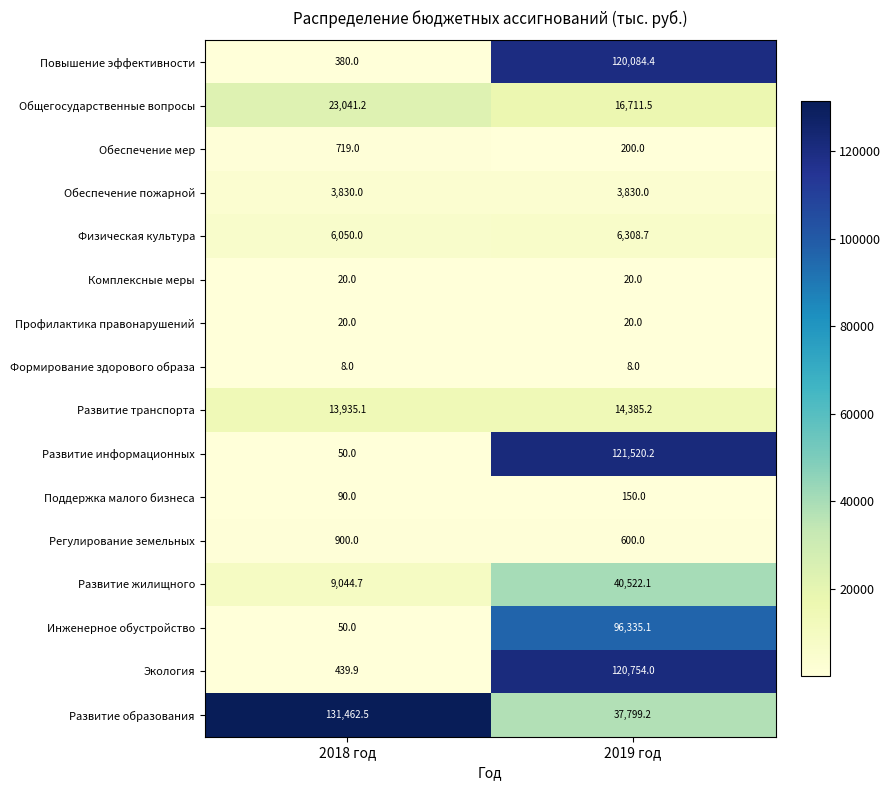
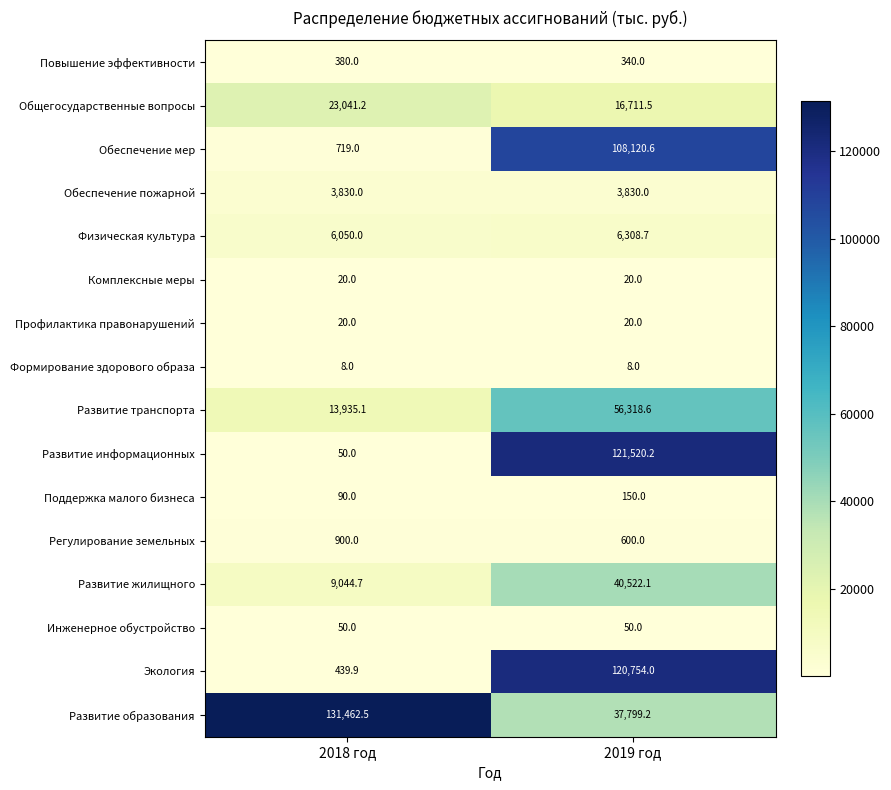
Повышение эффективности, 2019 год: 120,084.4 -> 340.0
Обеспечение мер, 2019 год: 200.0 -> 108,120.6
Развитие транспорта, 2019 год: 14,385.2 -> 56,318.6
Инженерное обустройство, 2019 год: 96,335.1 -> 50.0
